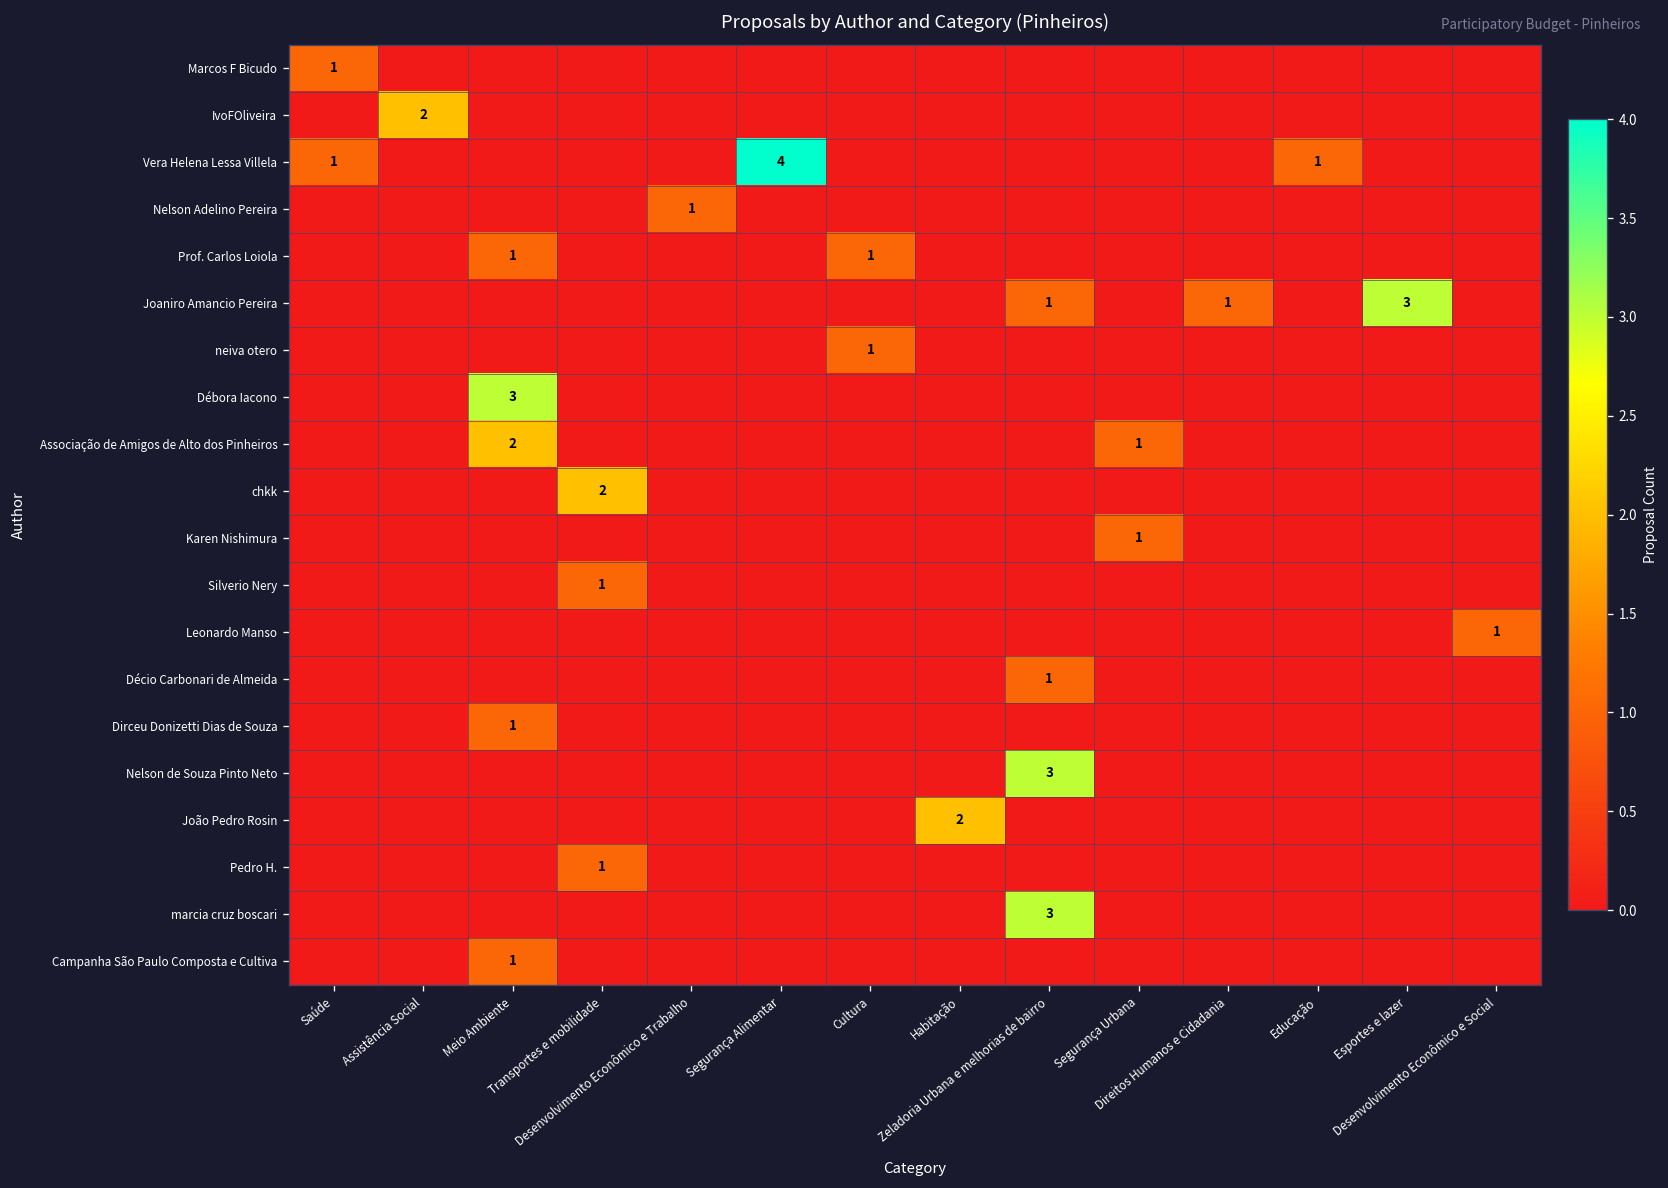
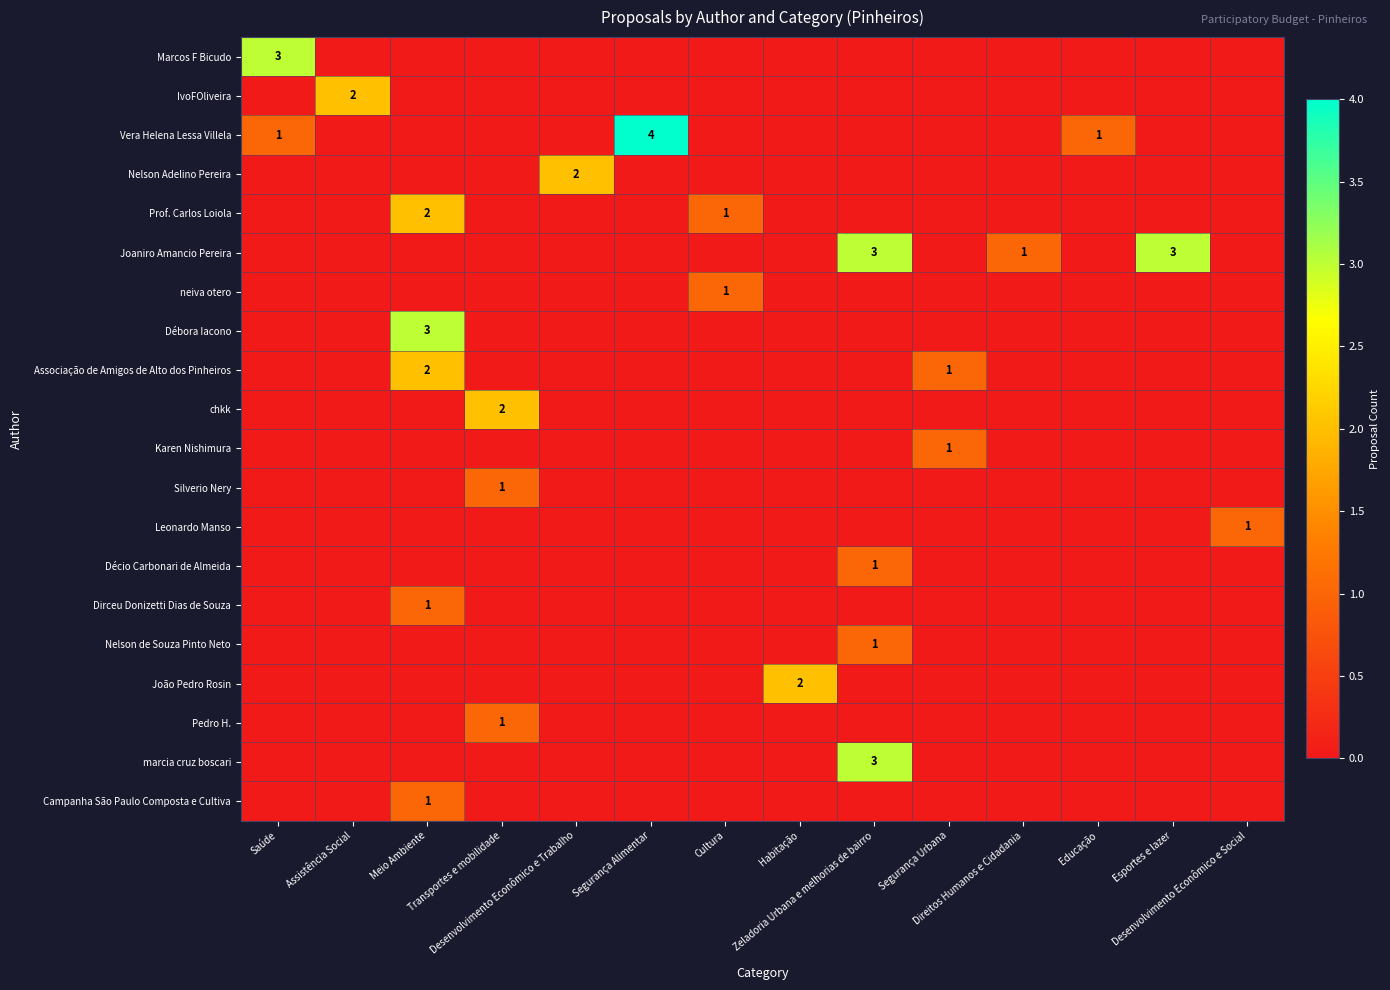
Marcos F Bicudo, Saúde: 1 -> 3
Nelson Adelino Pereira, Desenvolvimento Econômico e Trabalho: 1 -> 2
Prof. Carlos Loiola, Meio Ambiente: 1 -> 2
Joaniro Amancio Pereira, Zeladoria Urbana e melhorias de bairro: 1 -> 3
Nelson de Souza Pinto Neto, Zeladoria Urbana e melhorias de bairro: 3 -> 1
